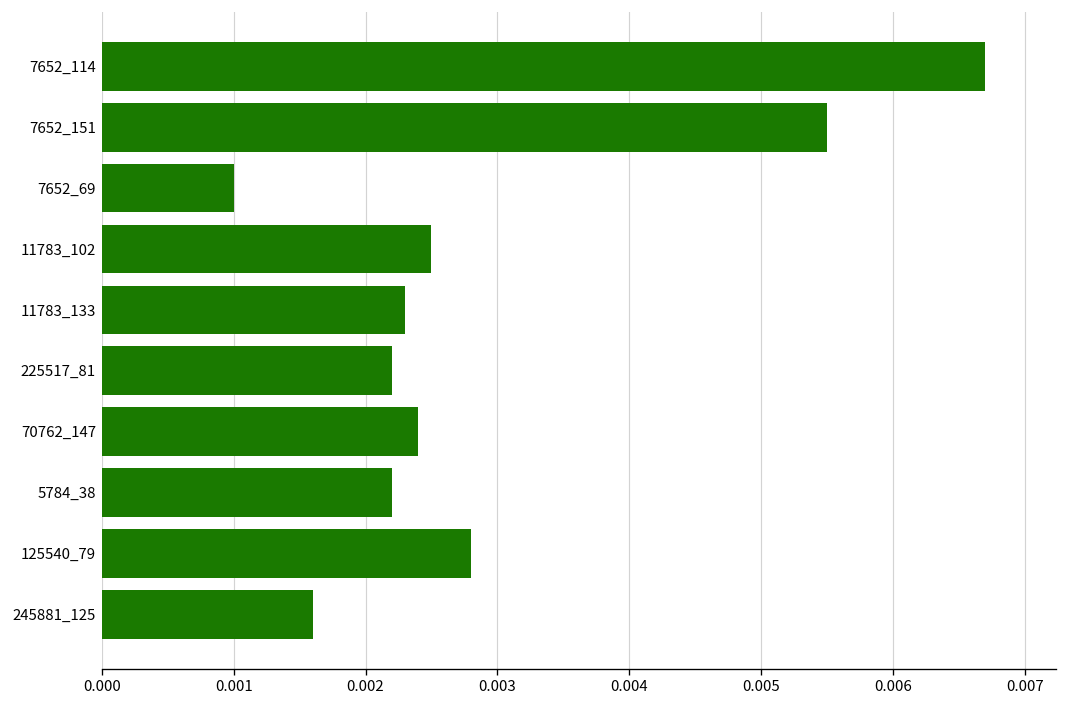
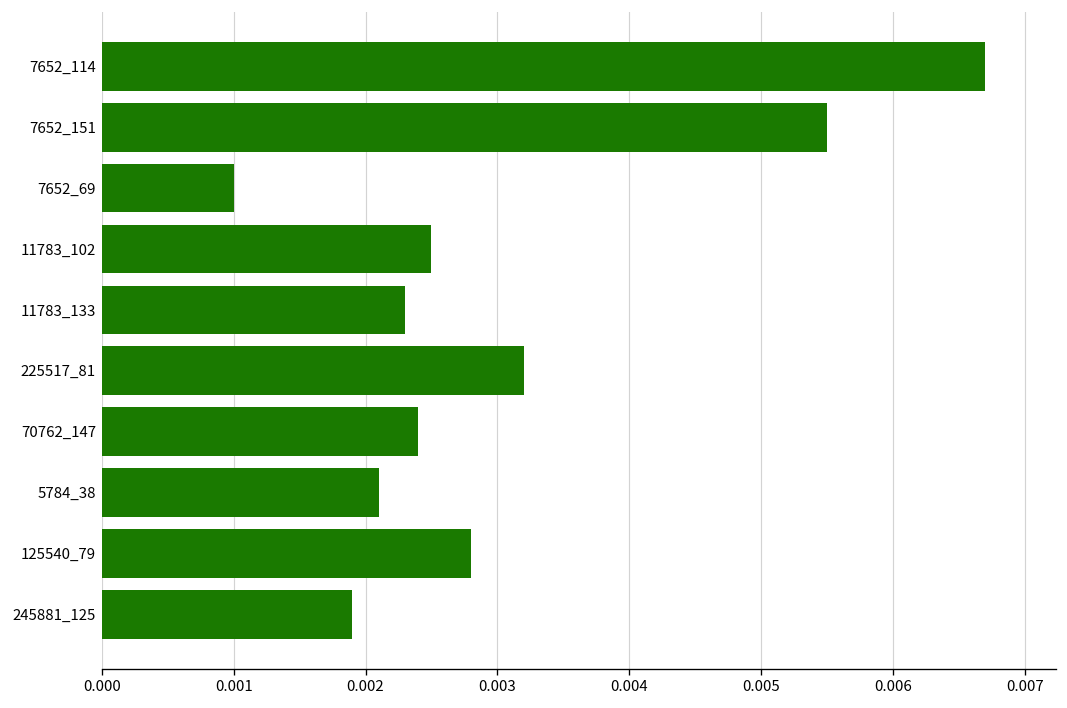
225517_81: 0.0022 -> 0.0032
5784_38: 0.0022 -> 0.0021
245881_125: 0.0016 -> 0.0019
